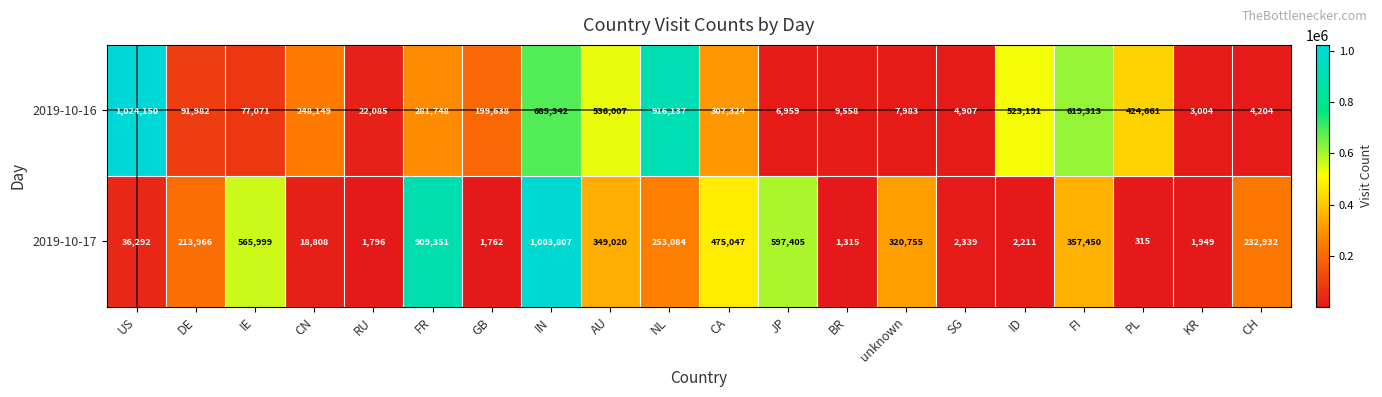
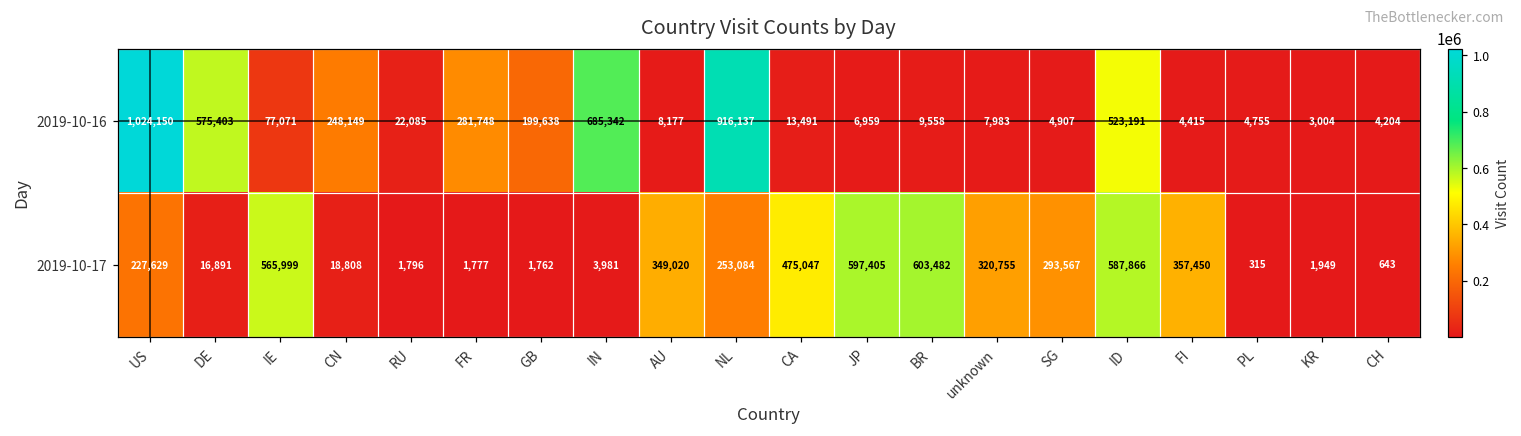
2019-10-16, DE: 91,982 -> 575,403
2019-10-16, AU: 536,007 -> 8,177
2019-10-16, CA: 307,324 -> 13,491
2019-10-16, FI: 619,313 -> 4,415
2019-10-16, PL: 424,661 -> 4,755
2019-10-17, US: 36,292 -> 227,629
2019-10-17, DE: 213,966 -> 16,891
2019-10-17, FR: 909,351 -> 1,777
2019-10-17, IN: 1,003,807 -> 3,981
2019-10-17, BR: 1,315 -> 603,482
2019-10-17, SG: 2,339 -> 293,567
2019-10-17, ID: 2,211 -> 587,866
2019-10-17, CH: 232,932 -> 643
